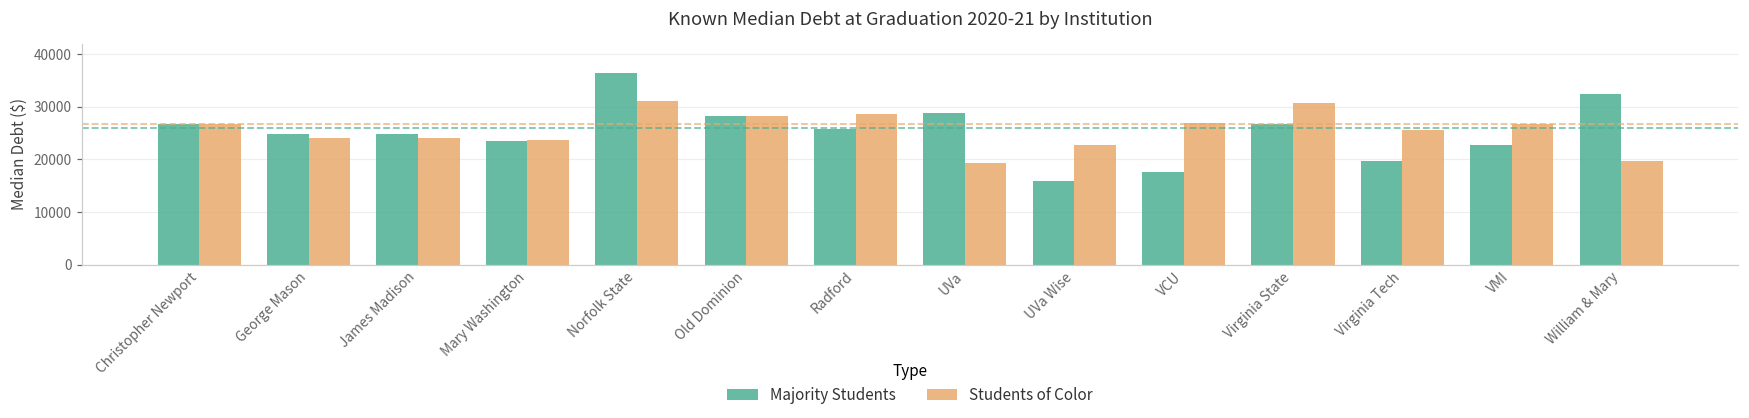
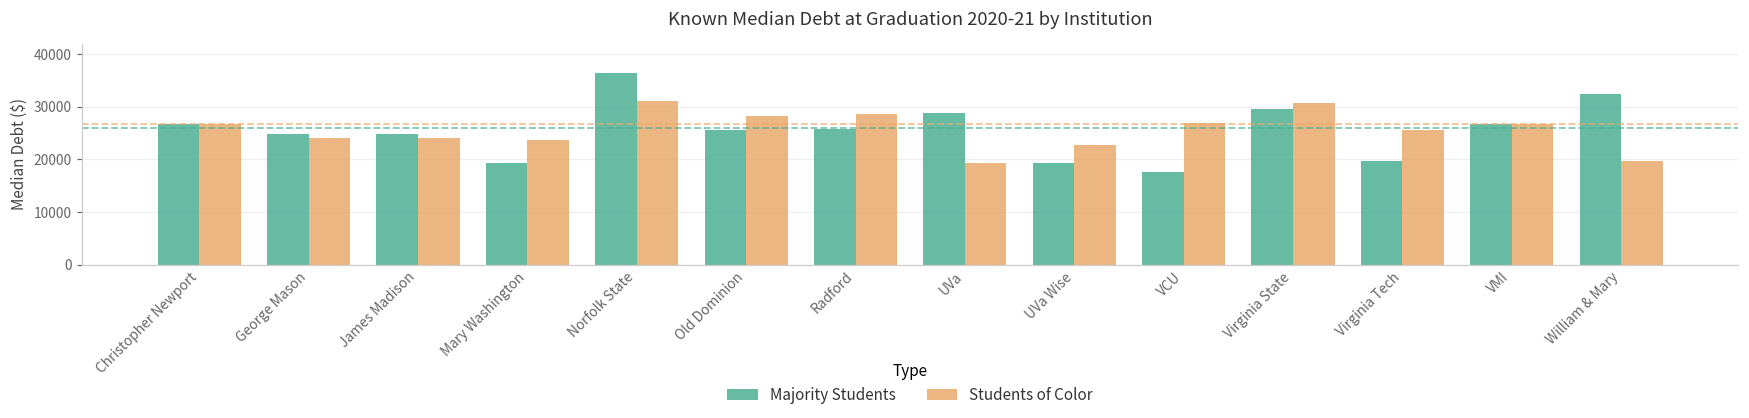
Majority Students, Mary Washington: 24000 -> 19000
Majority Students, Old Dominion: 28000 -> 26000
Majority Students, UVa Wise: 16000 -> 19000
Majority Students, Virginia State: 27000 -> 30000
Majority Students, VMI: 23000 -> 27000
